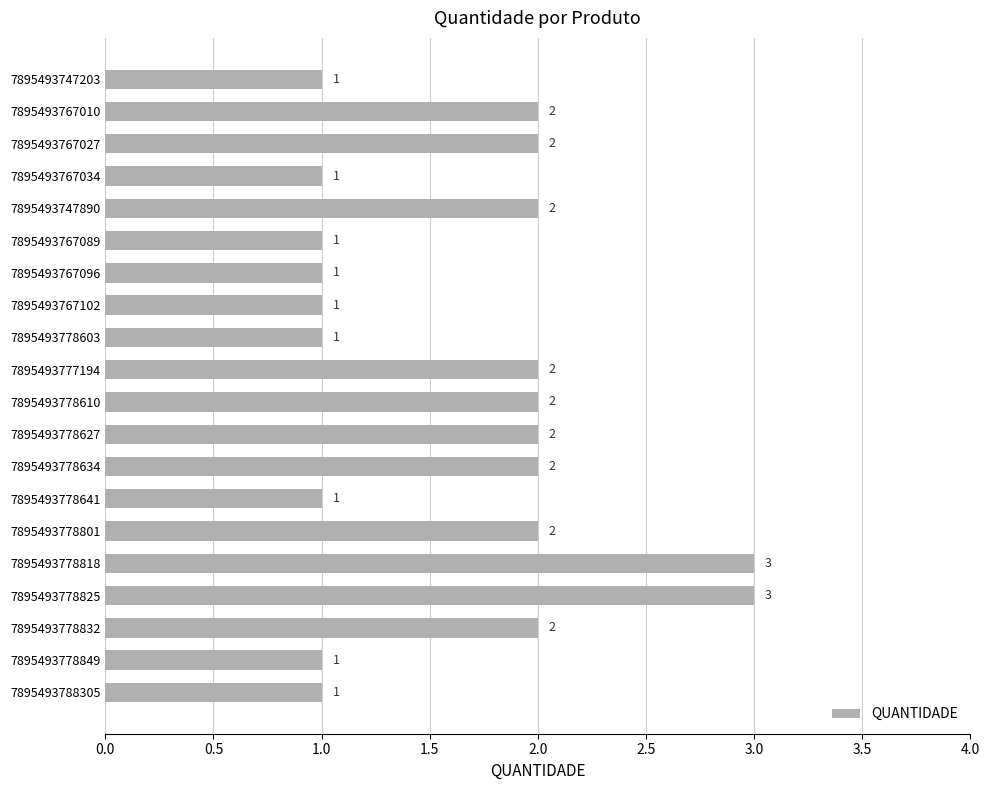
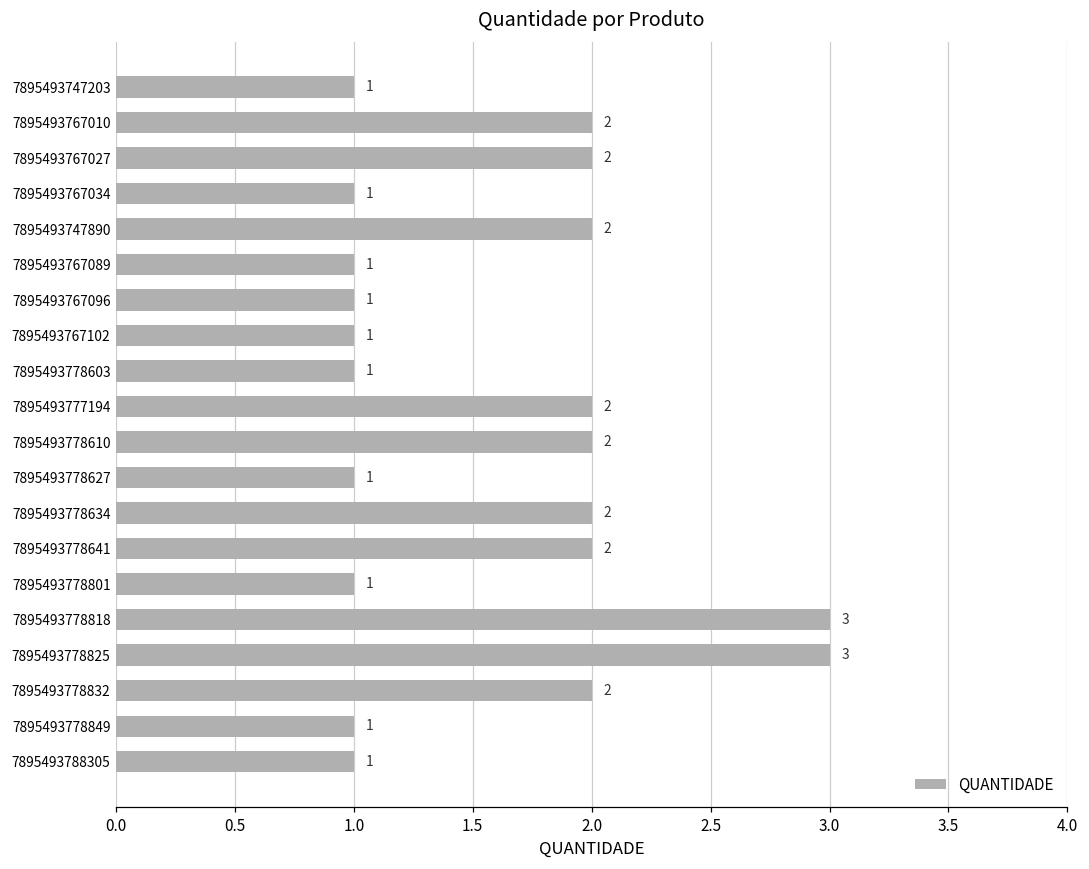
7895493778627: 2 -> 1
7895493778641: 1 -> 2
7895493778801: 2 -> 1
